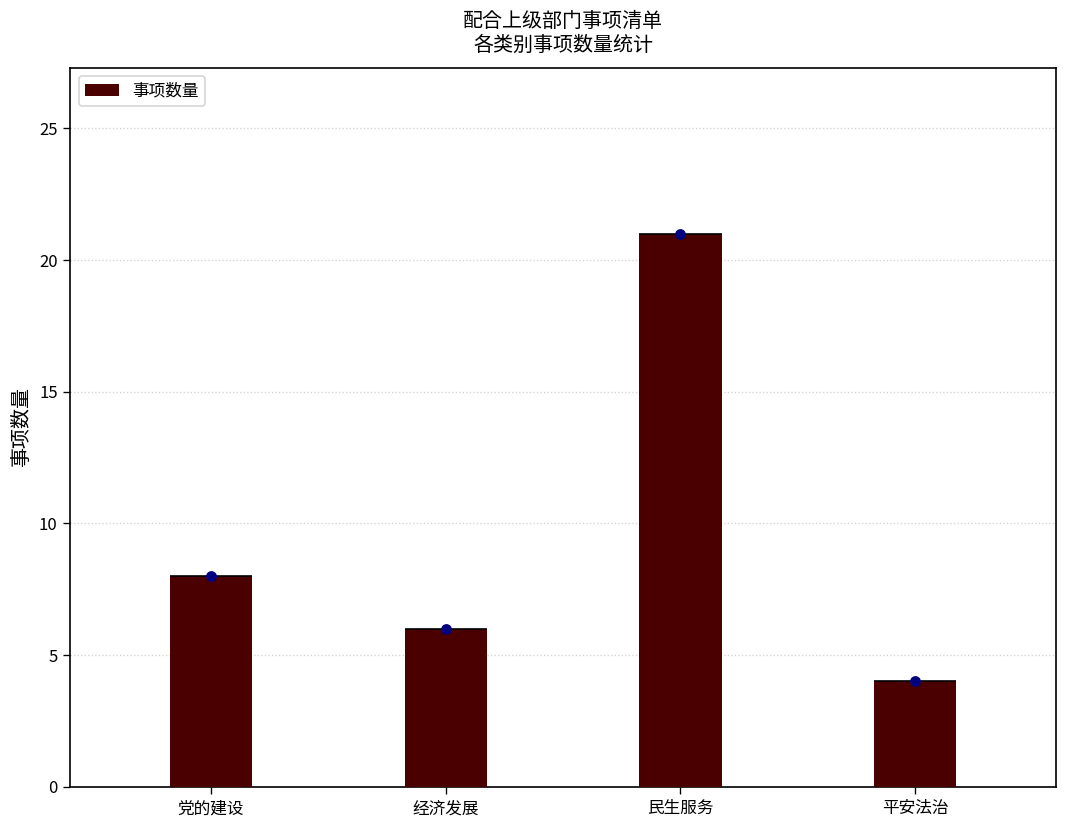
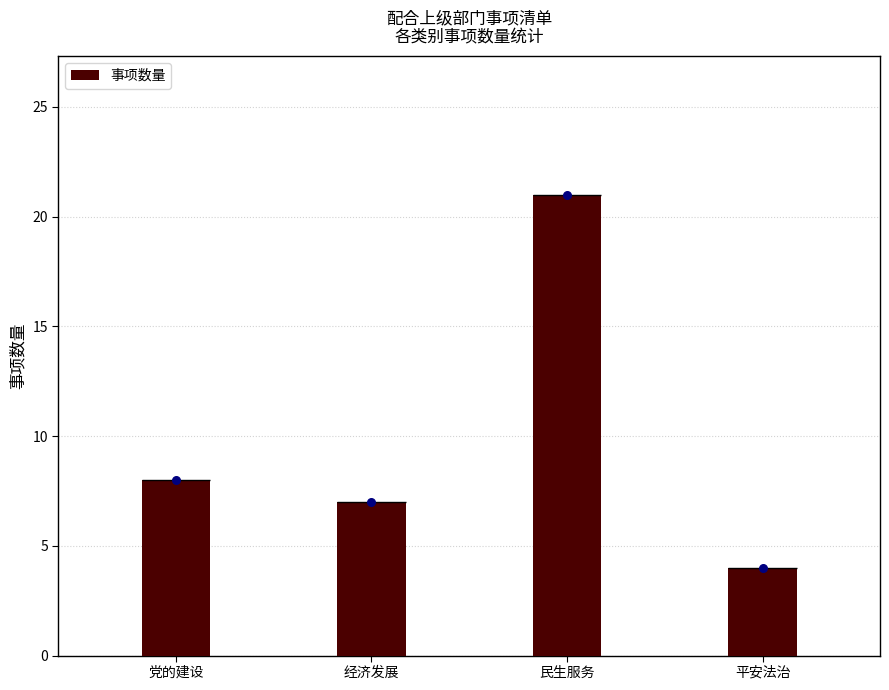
经济发展: 6 -> 7
